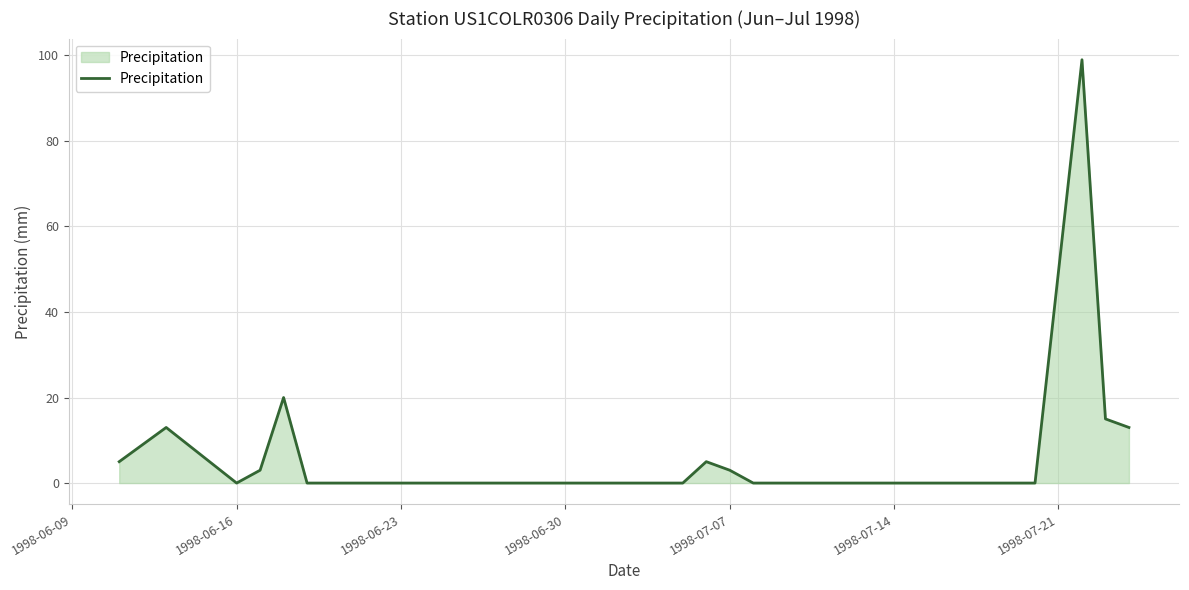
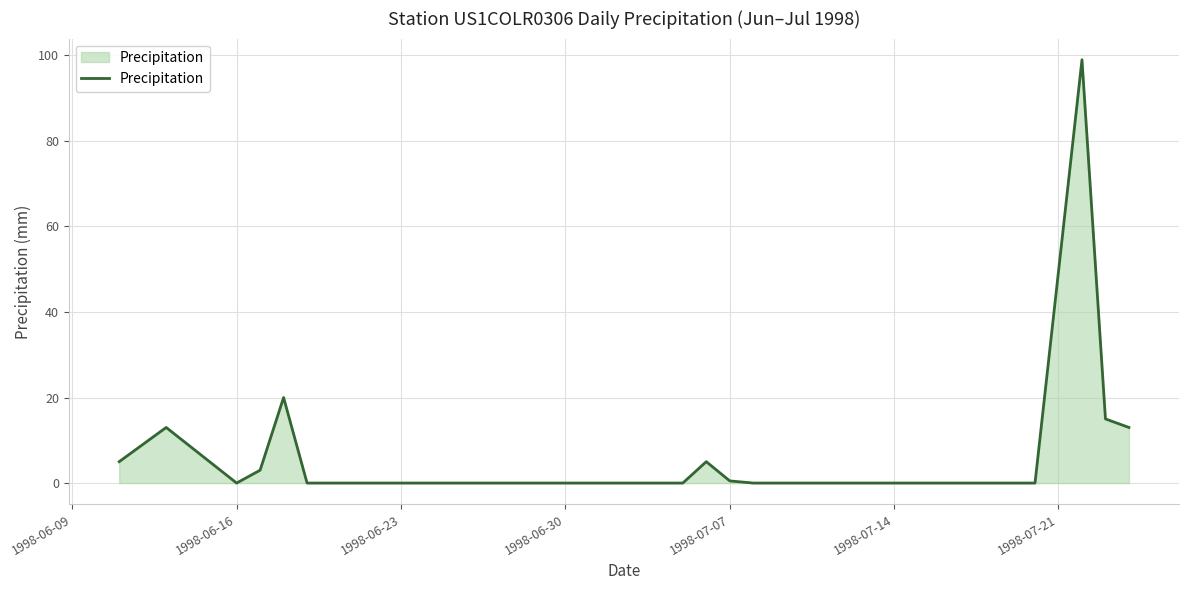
1998-07-07: 3 -> 1
